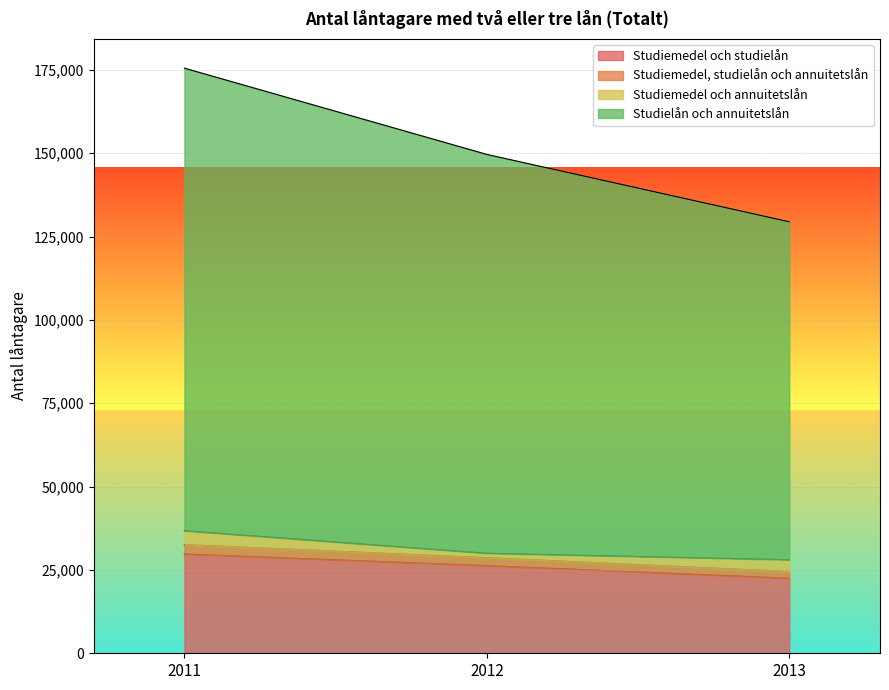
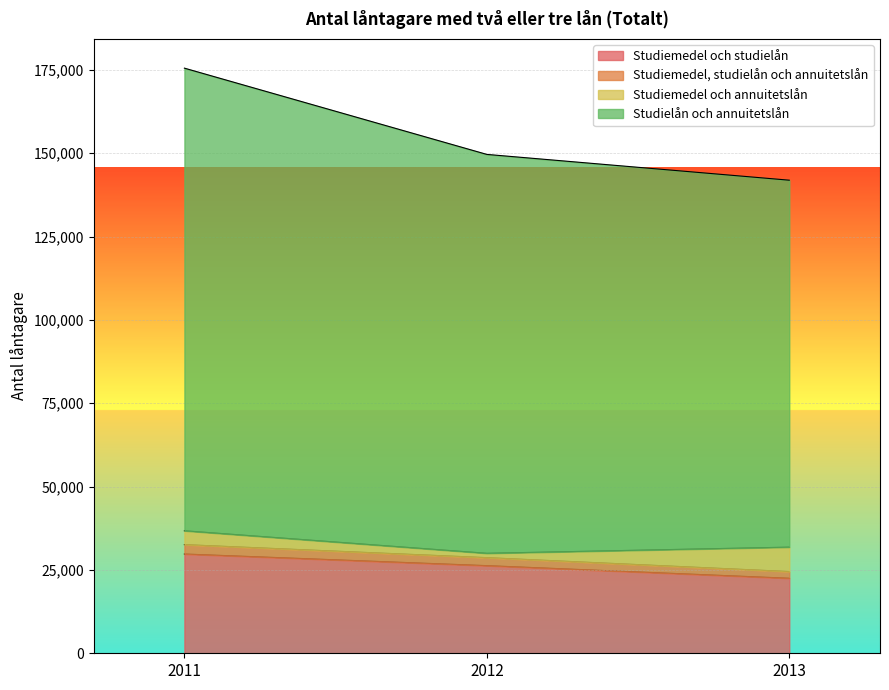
Studiemedel och annuitetslån, 2013: 4,000 -> 7,000
Studielån och annuitetslån, 2013: 101,000 -> 110,000
